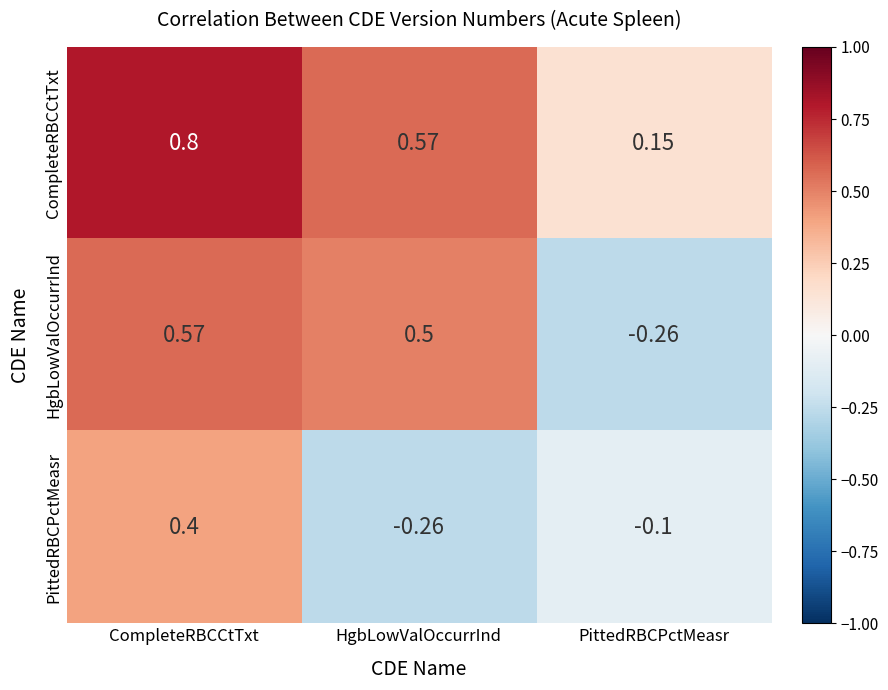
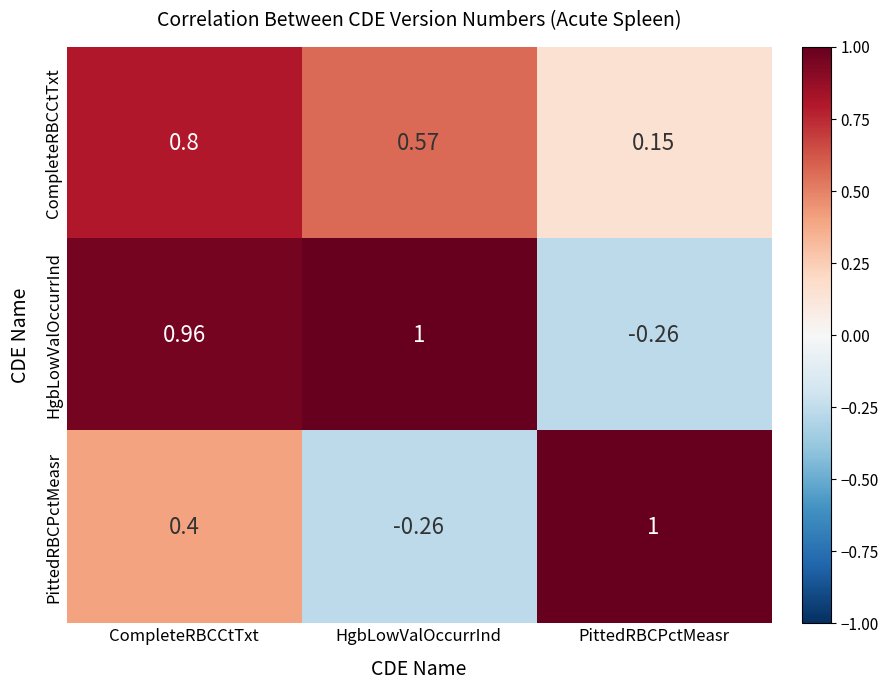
HgbLowValOccurrInd, CompleteRBCCtTxt: 0.57 -> 0.96
HgbLowValOccurrInd, HgbLowValOccurrInd: 0.5 -> 1
PittedRBCPctMeasr, PittedRBCPctMeasr: -0.1 -> 1
